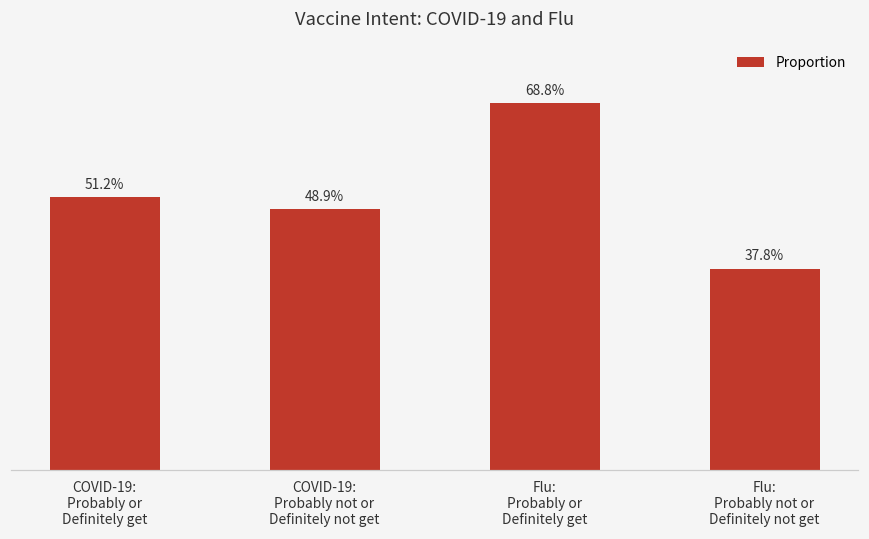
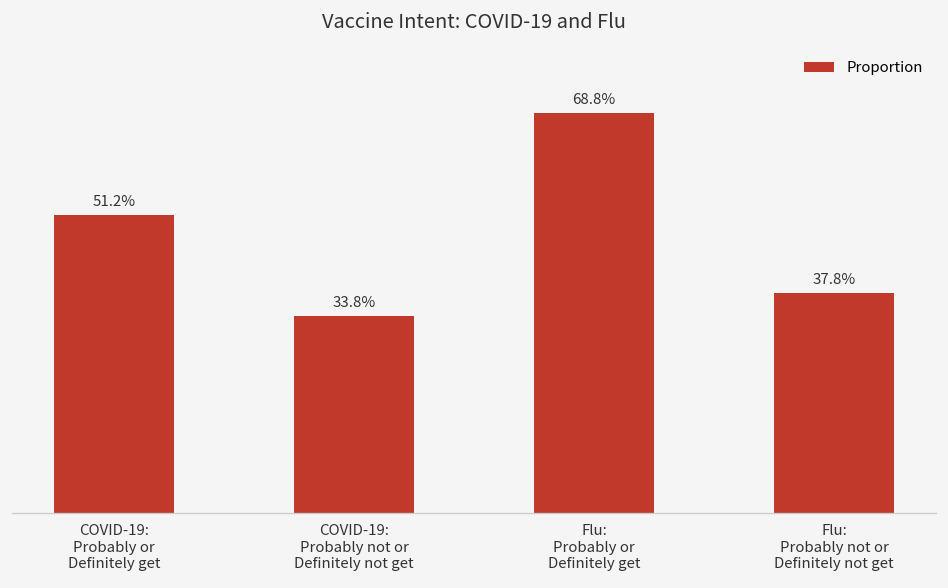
COVID-19: Probably not or Definitely not get: 48.9% -> 33.8%
